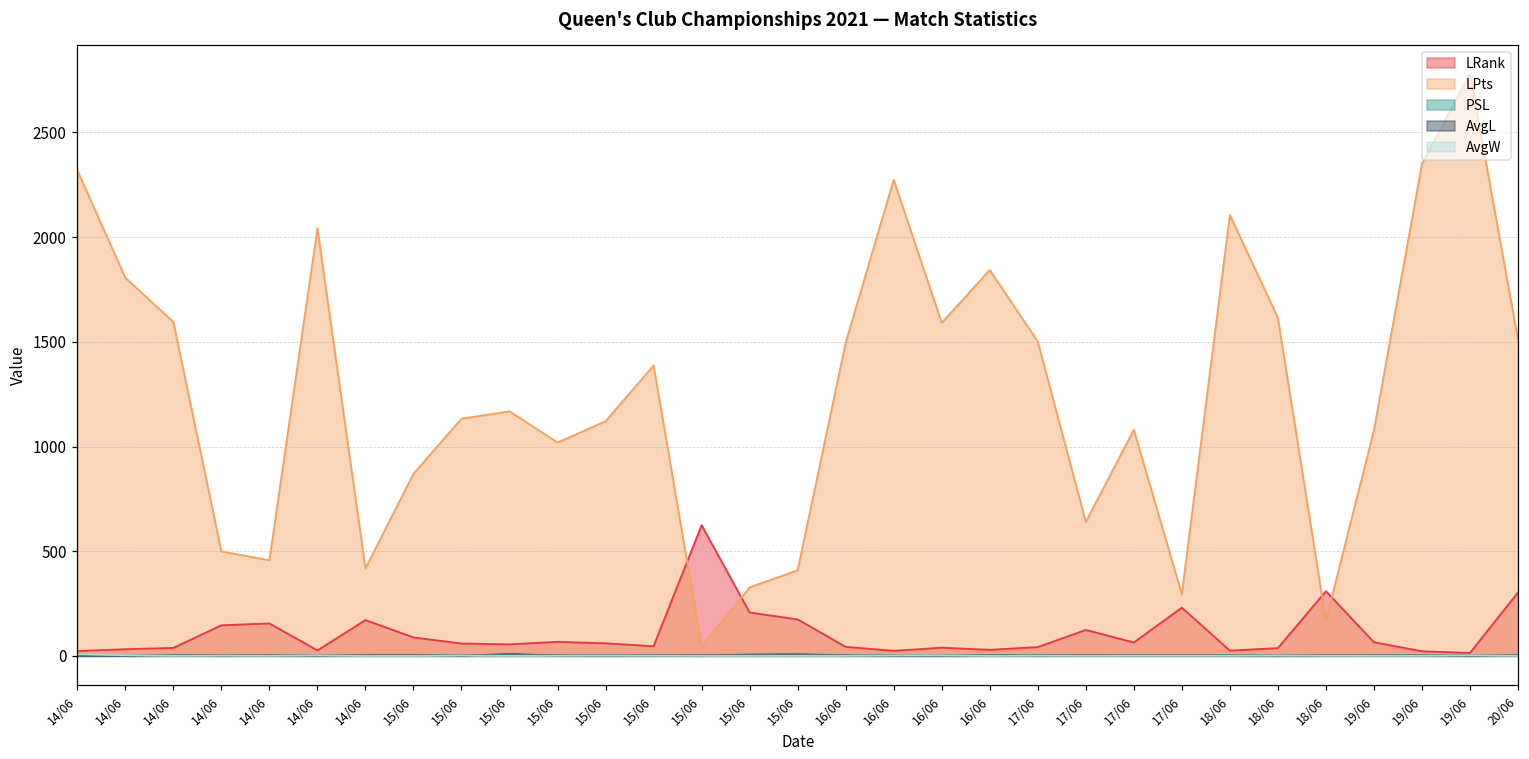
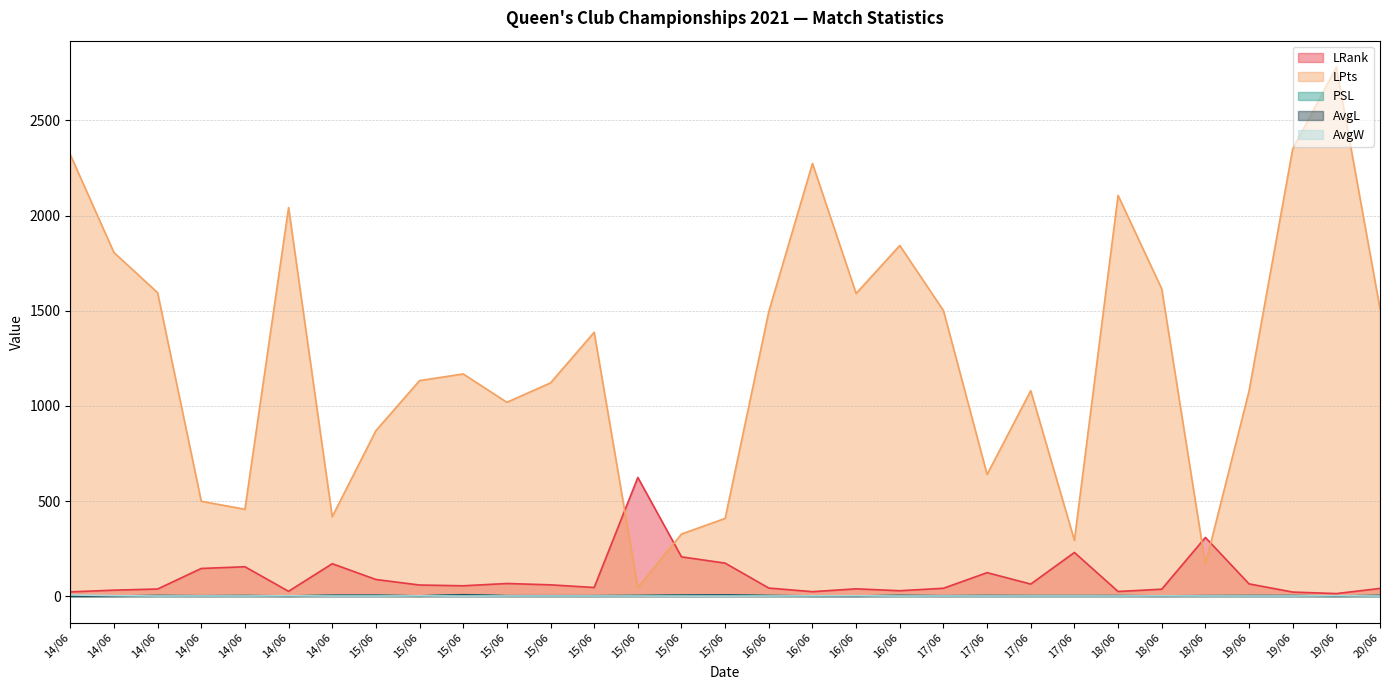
LRank, 20/06: 300 -> 40
